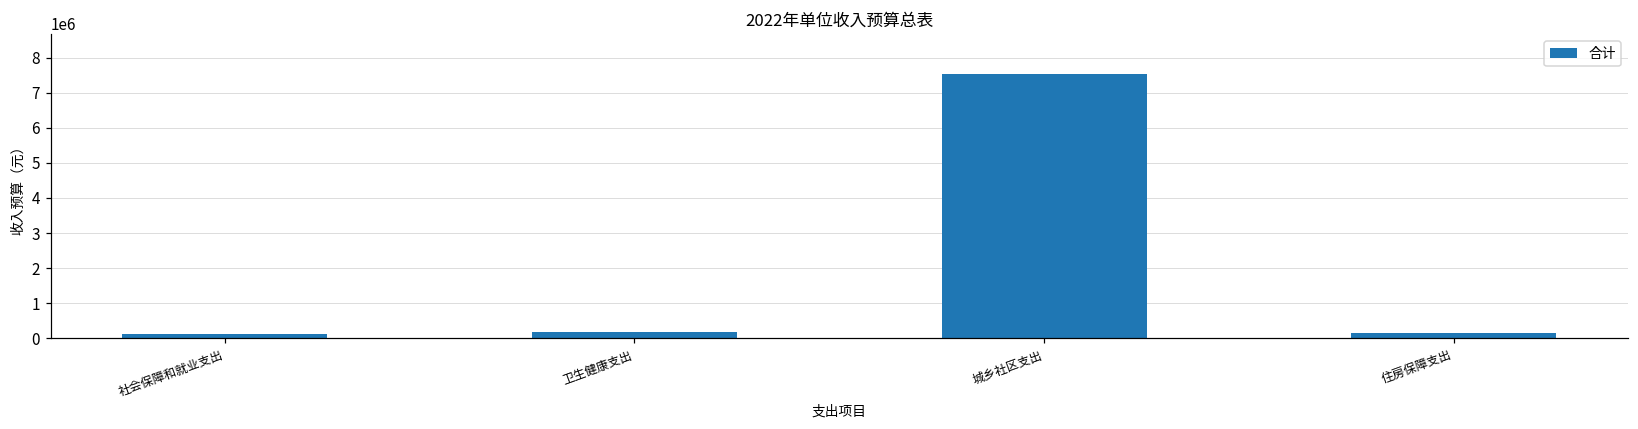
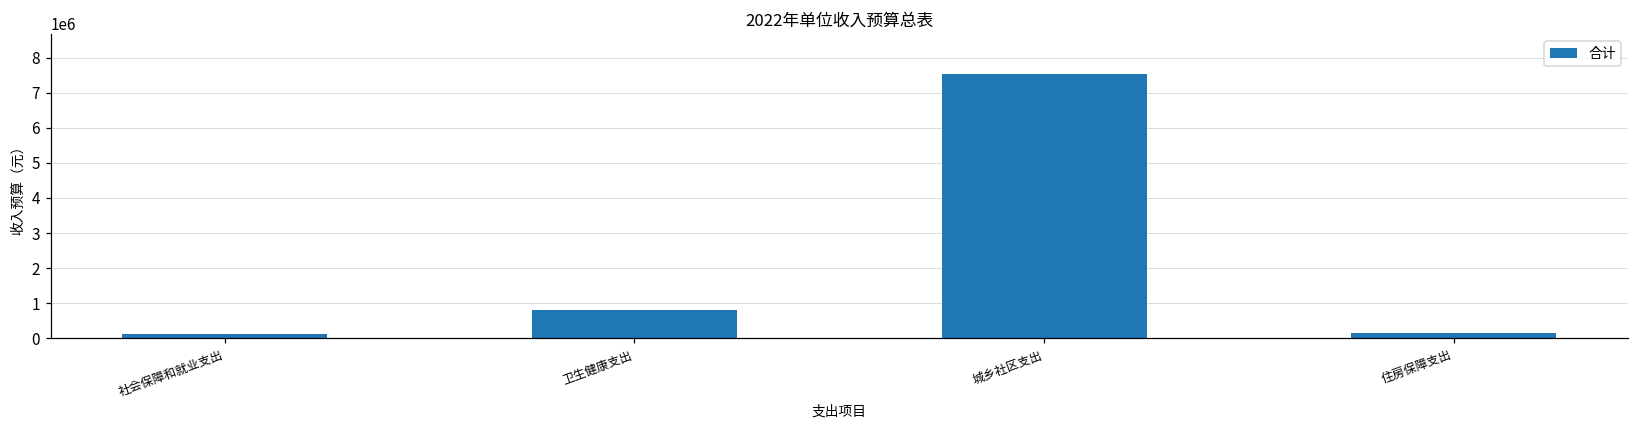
卫生健康支出: 200000 -> 800000
